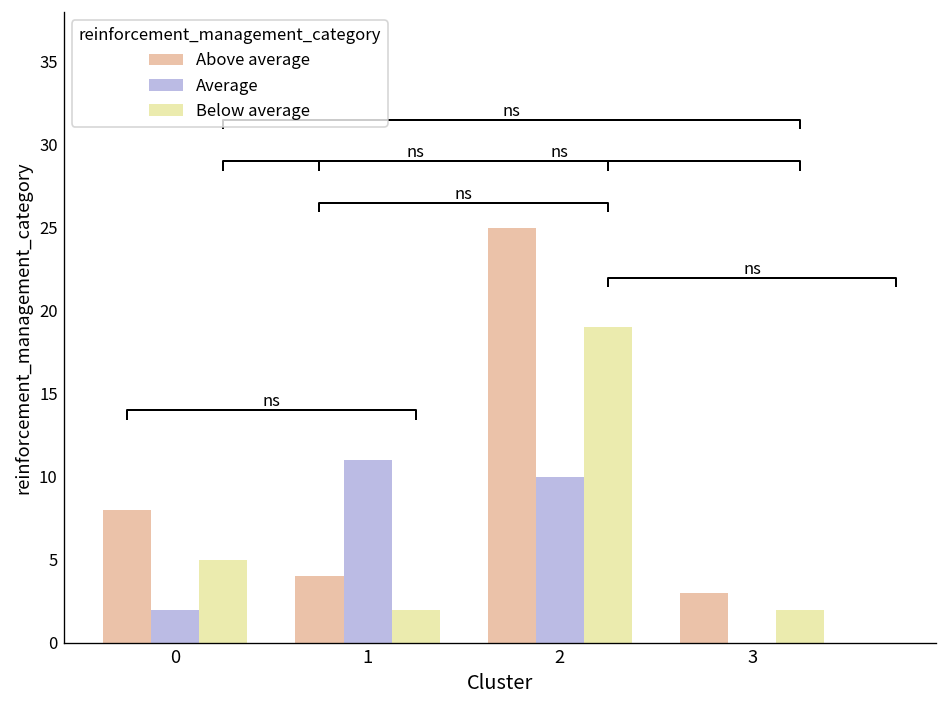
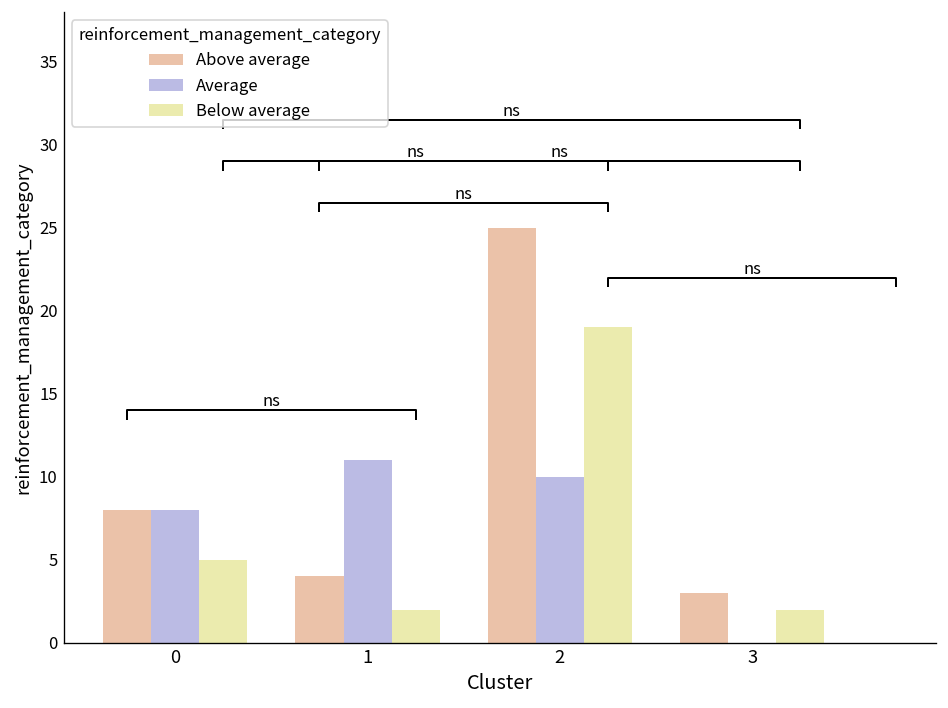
Average, 0: 2 -> 8
